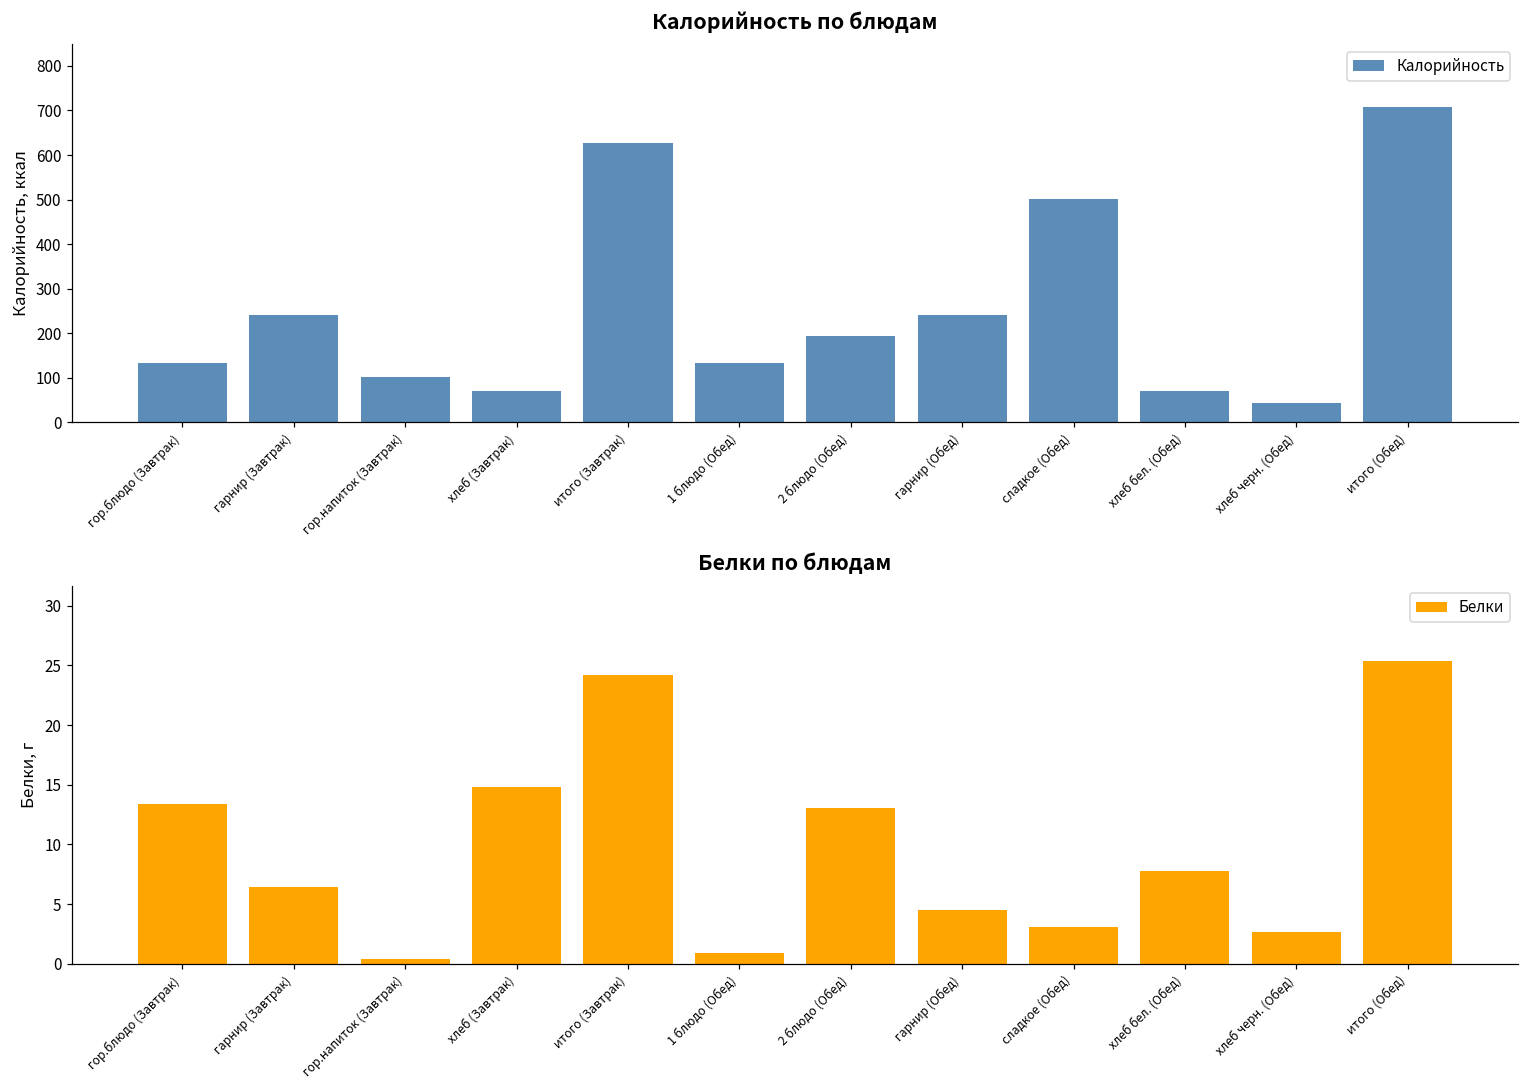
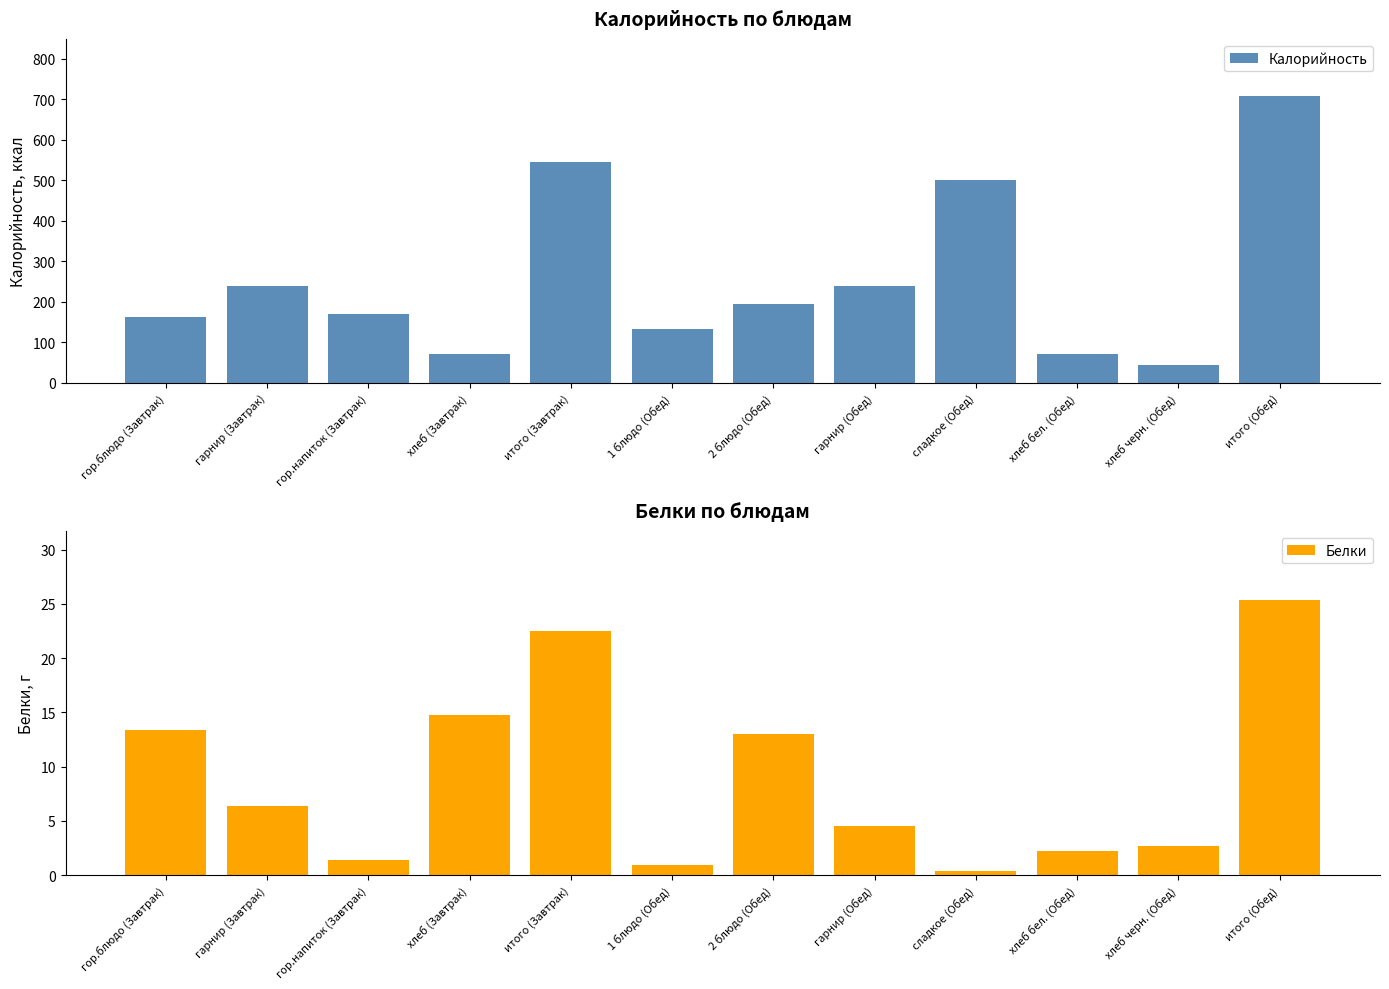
Калорийность по блюдам, гор.блюдо (Завтрак): 130 -> 160
Калорийность по блюдам, гор.напиток (Завтрак): 100 -> 170
Калорийность по блюдам, итого (Завтрак): 630 -> 550
Белки по блюдам, гор.напиток (Завтрак): 0.4 -> 1.4
Белки по блюдам, итого (Завтрак): 24.2 -> 22.5
Белки по блюдам, сладкое (Обед): 3.1 -> 0.4
Белки по блюдам, хлеб бел. (Обед): 7.8 -> 2.3
